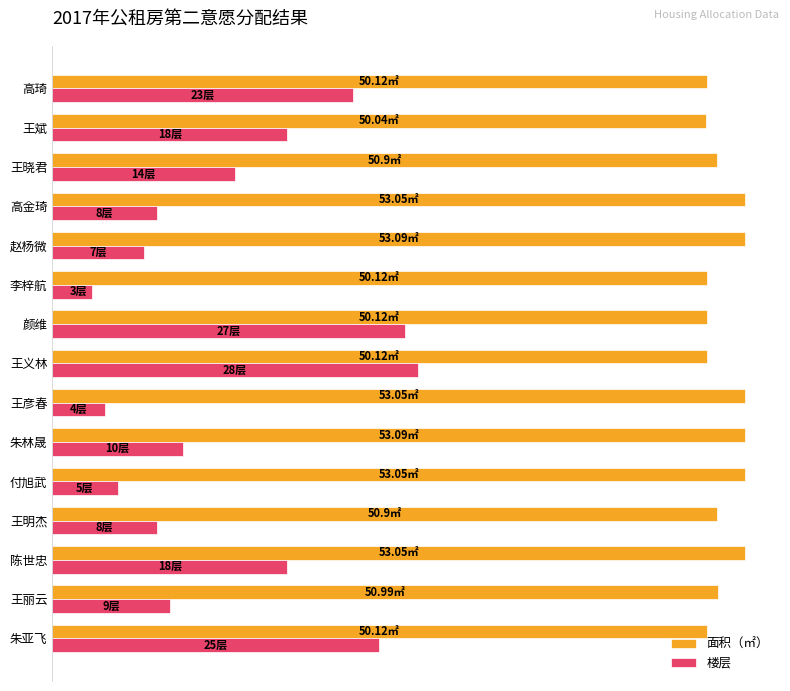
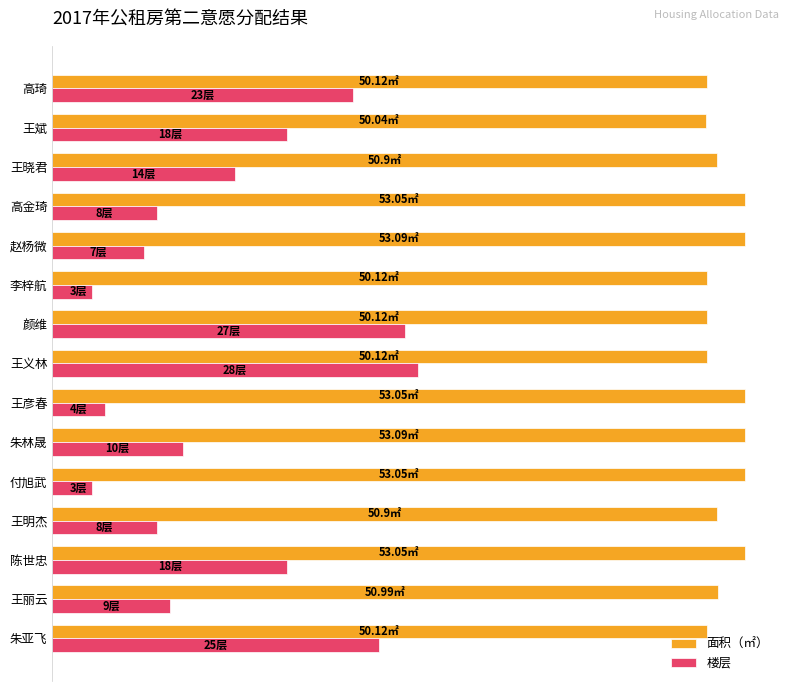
楼层, 付旭武: 5层 -> 3层
